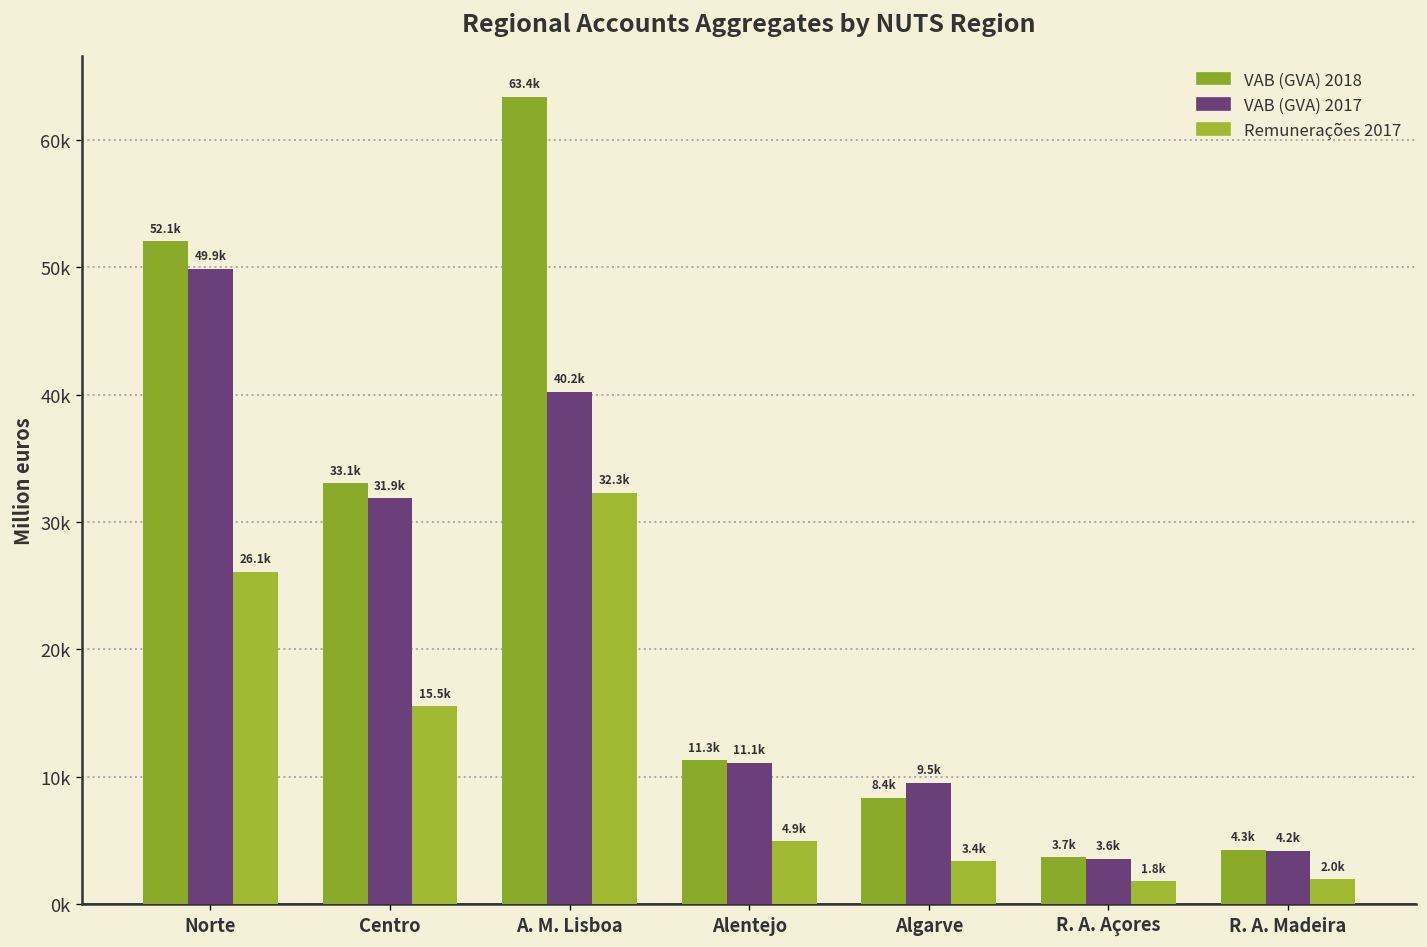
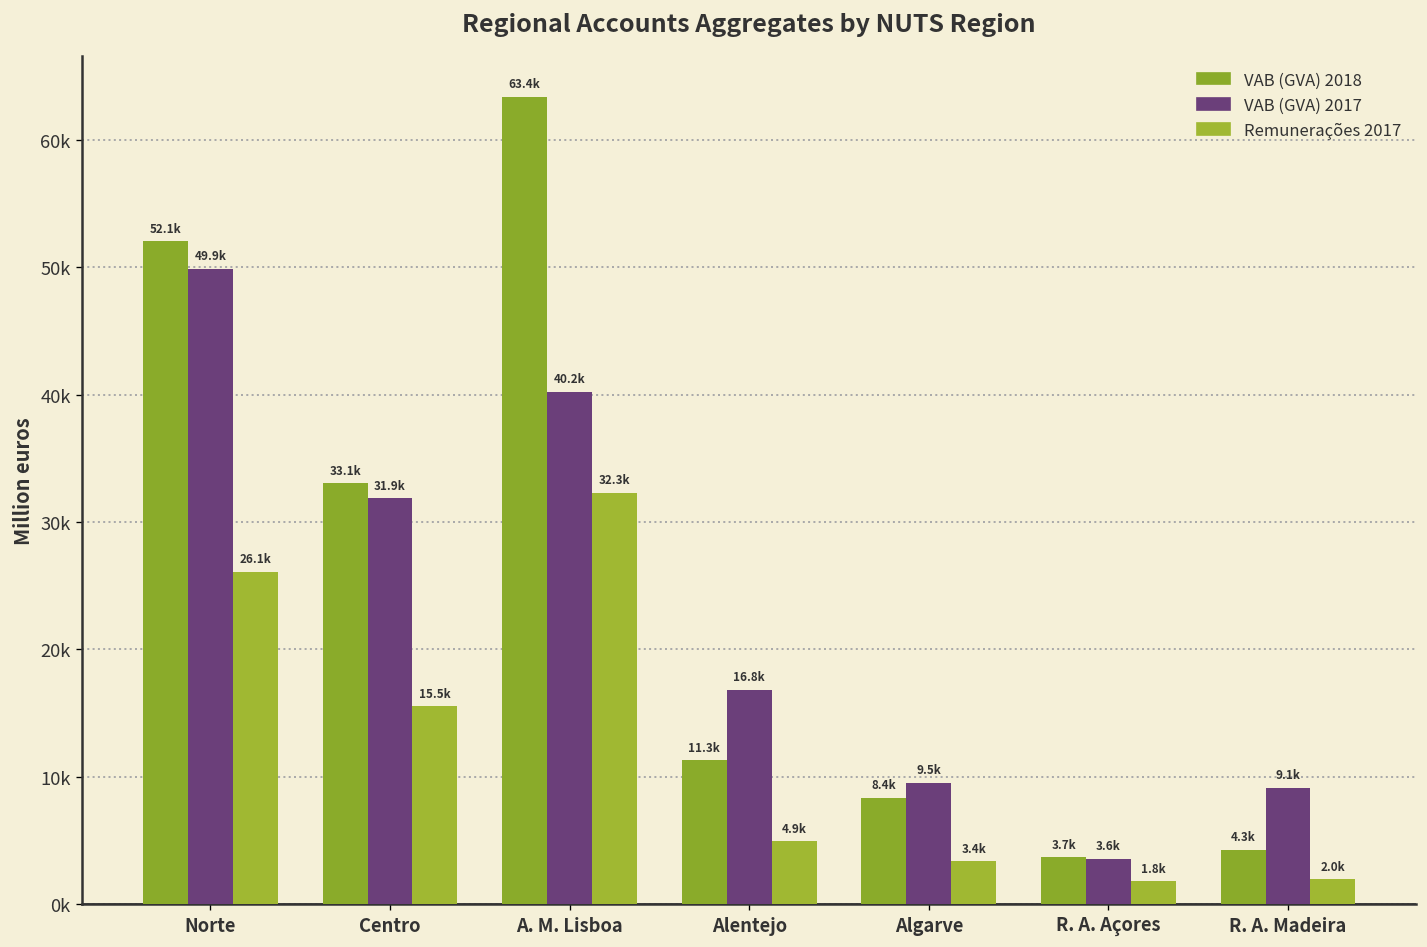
VAB (GVA) 2017, Alentejo: 11.1k -> 16.8k
VAB (GVA) 2017, R. A. Madeira: 4.2k -> 9.1k
